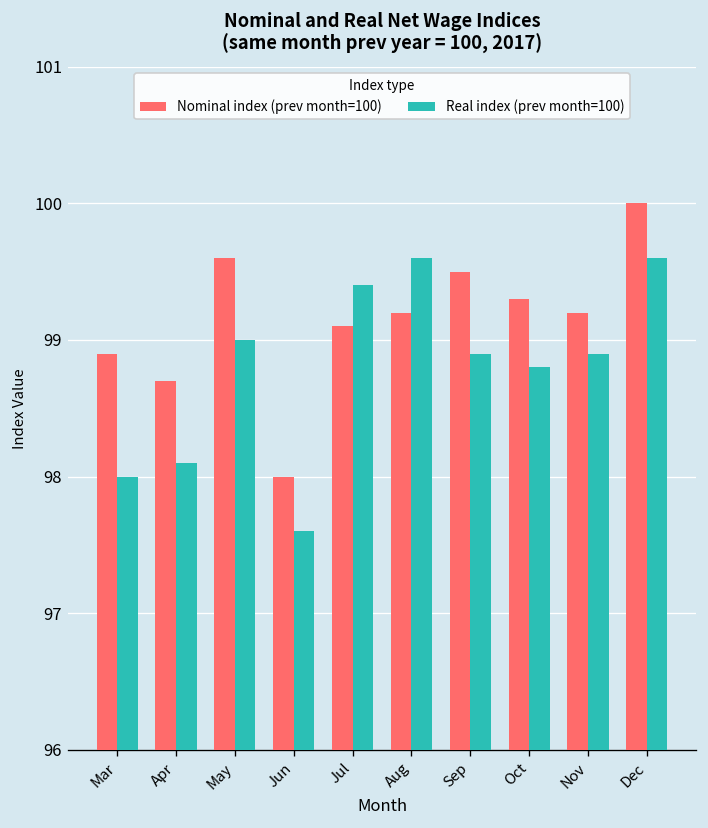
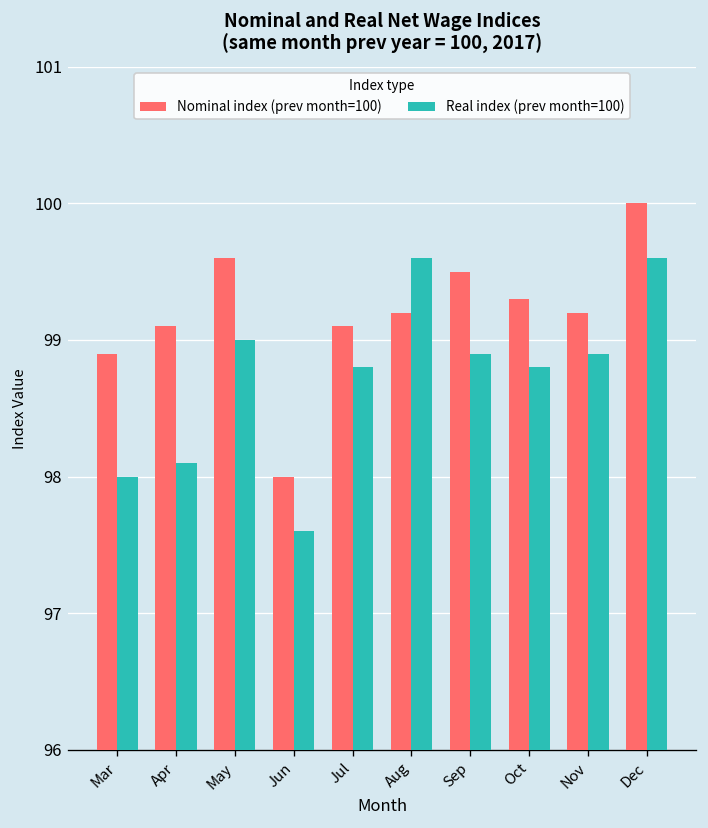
Nominal index (prev month=100), Apr: 98.7 -> 99.1
Real index (prev month=100), Jul: 99.4 -> 98.8
